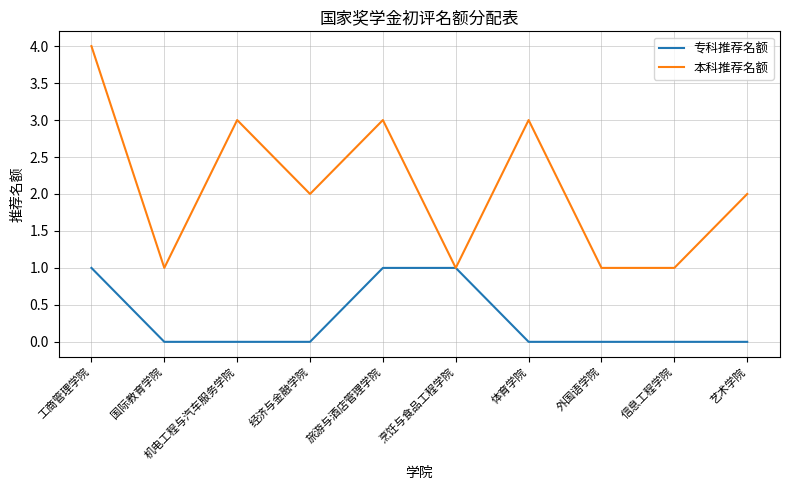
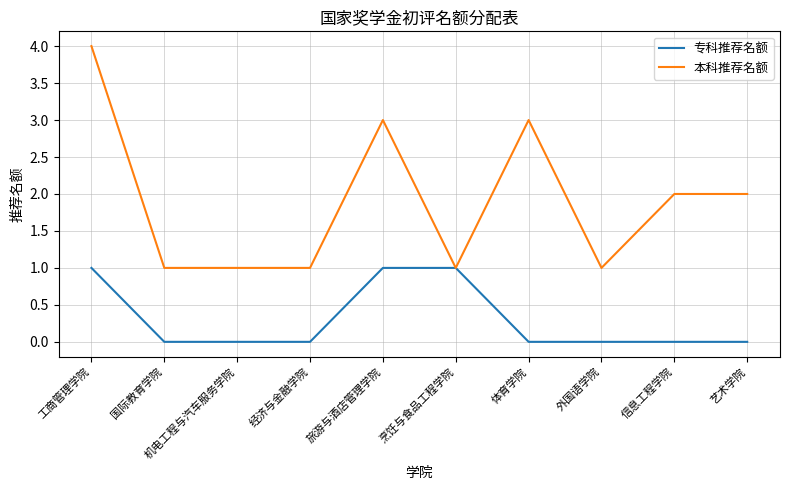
本科推荐名额, 机电工程与汽车服务学院: 3 -> 1
本科推荐名额, 经济与金融学院: 2 -> 1
本科推荐名额, 信息工程学院: 1 -> 2
